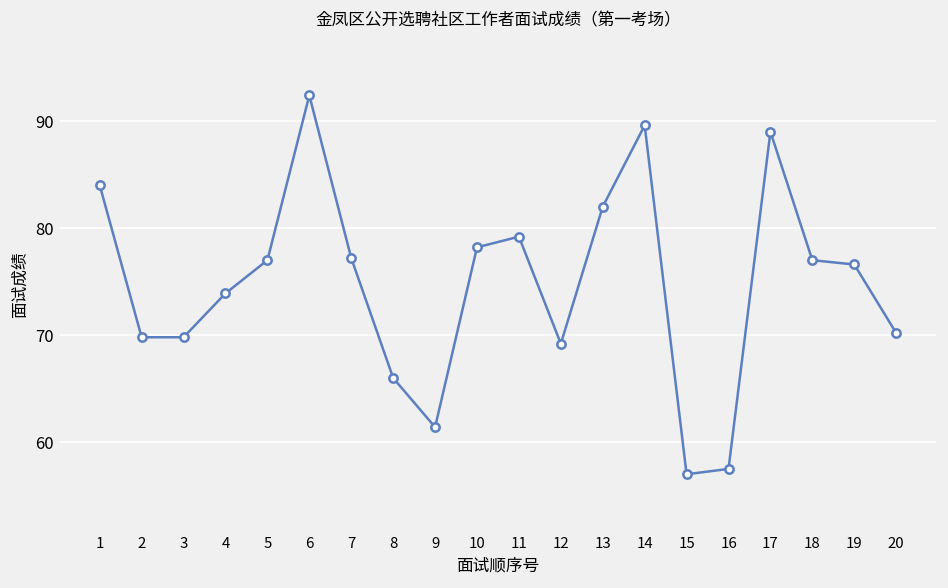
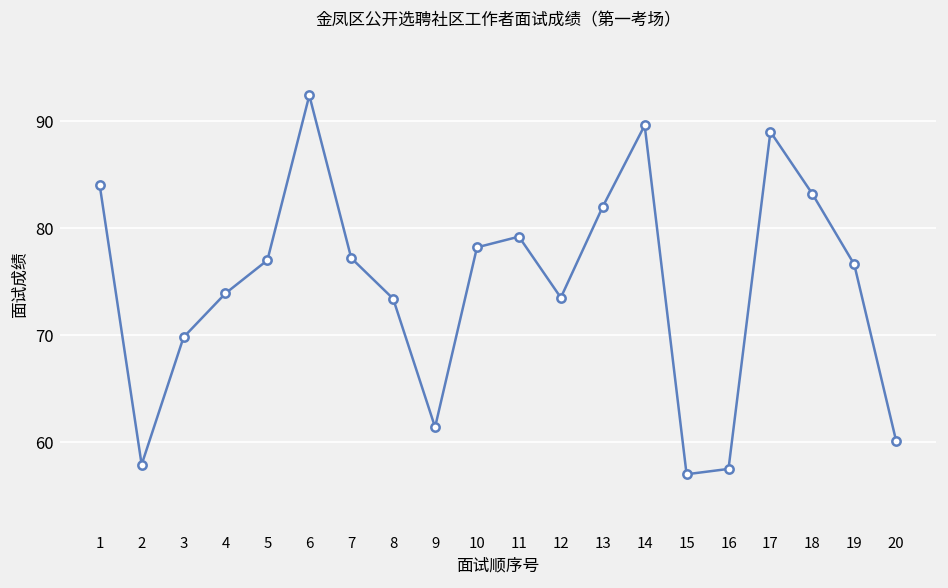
2: 70 -> 58
8: 66 -> 73
12: 69 -> 74
18: 77 -> 83
20: 70 -> 60
